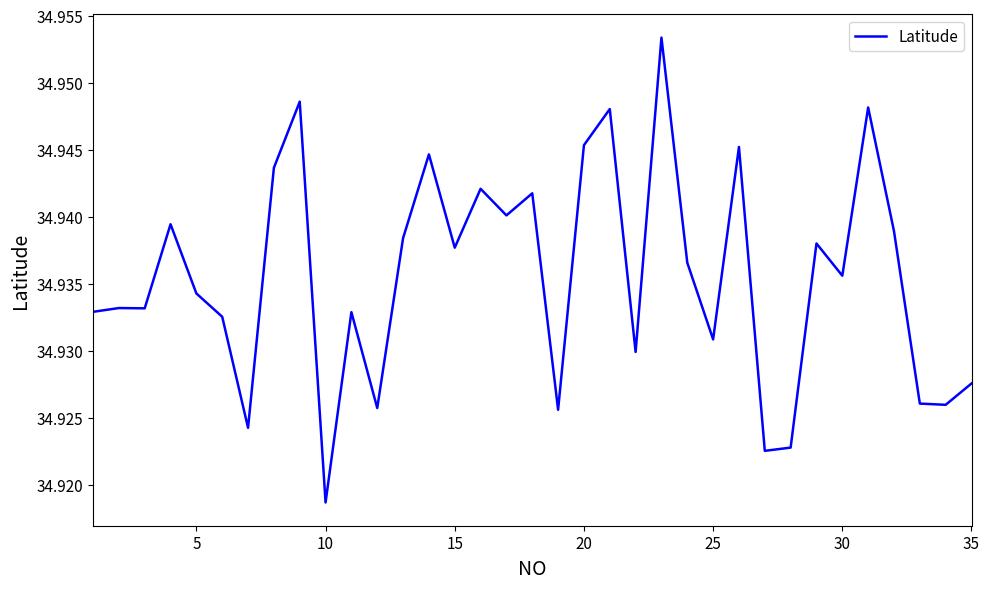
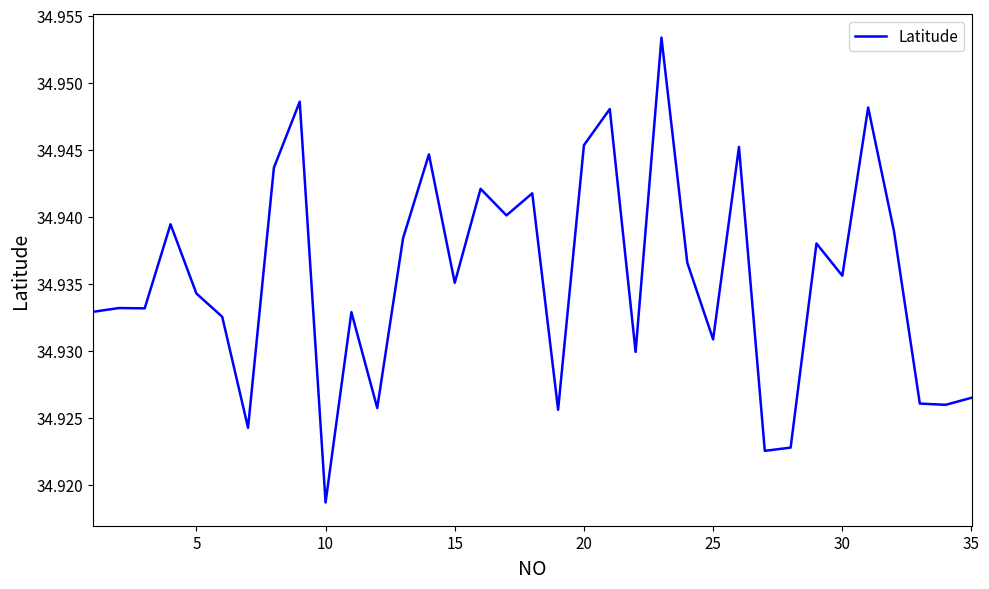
15: 34.9377 -> 34.9351
35: 34.9275 -> 34.9265
